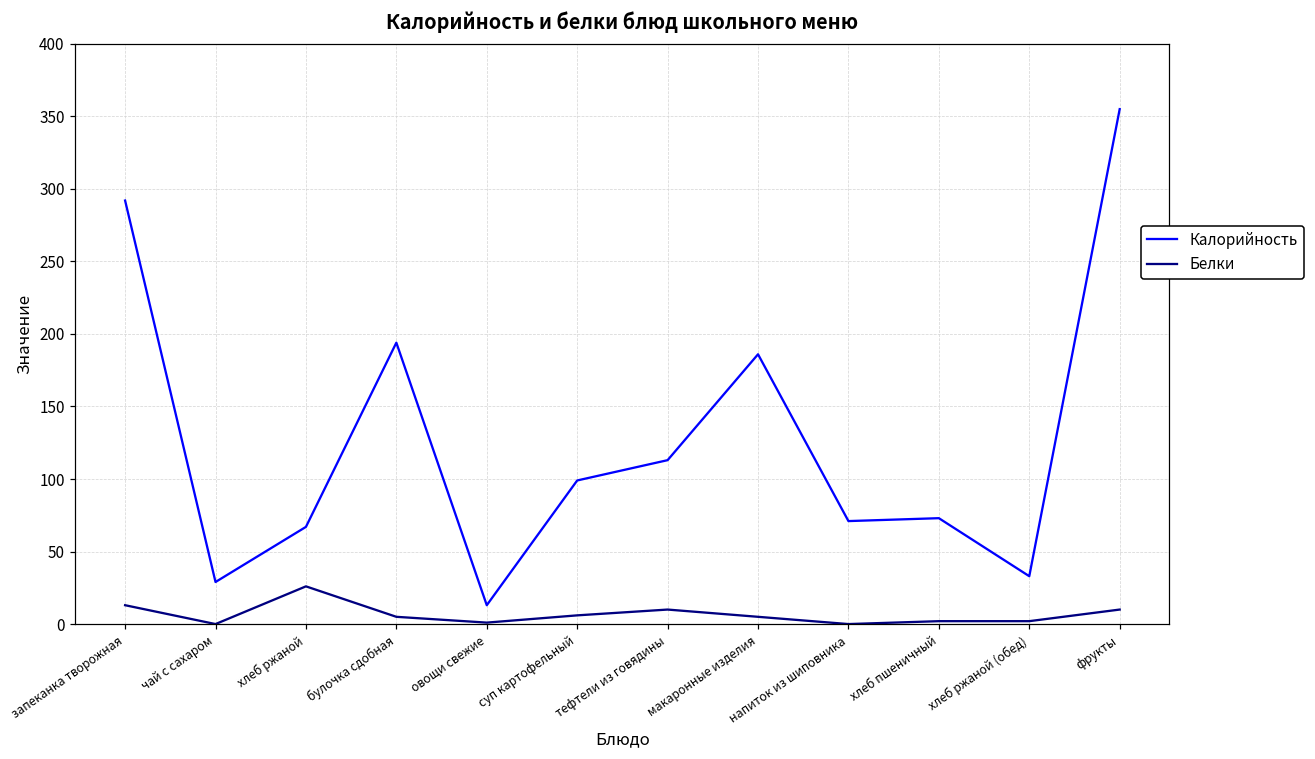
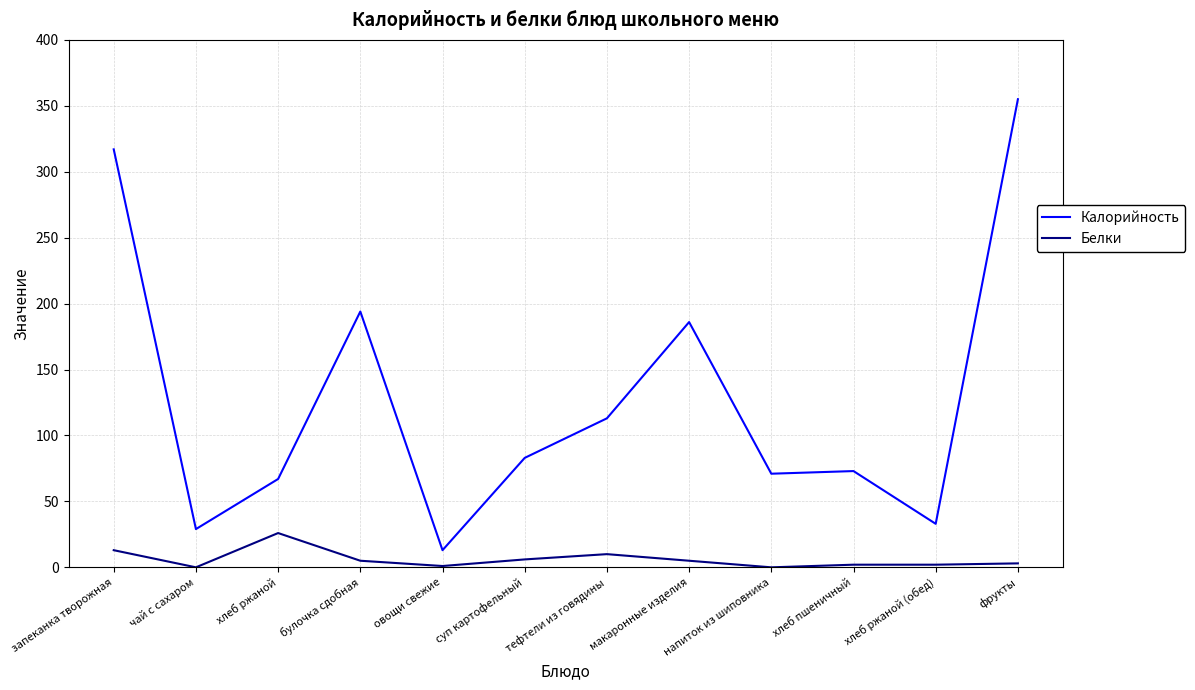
Калорийность, запеканка творожная: 292 -> 317
Калорийность, суп картофельный: 99 -> 83
Белки, фрукты: 10 -> 3
